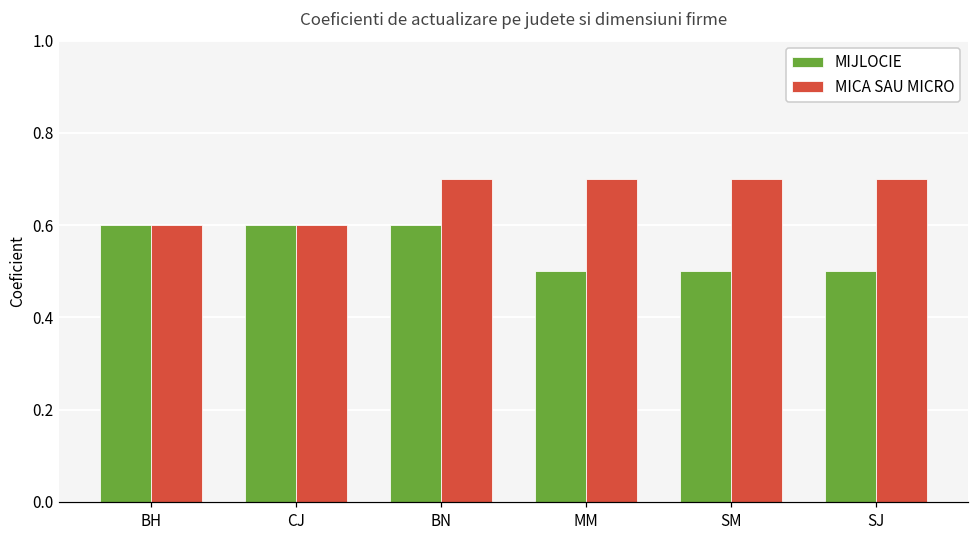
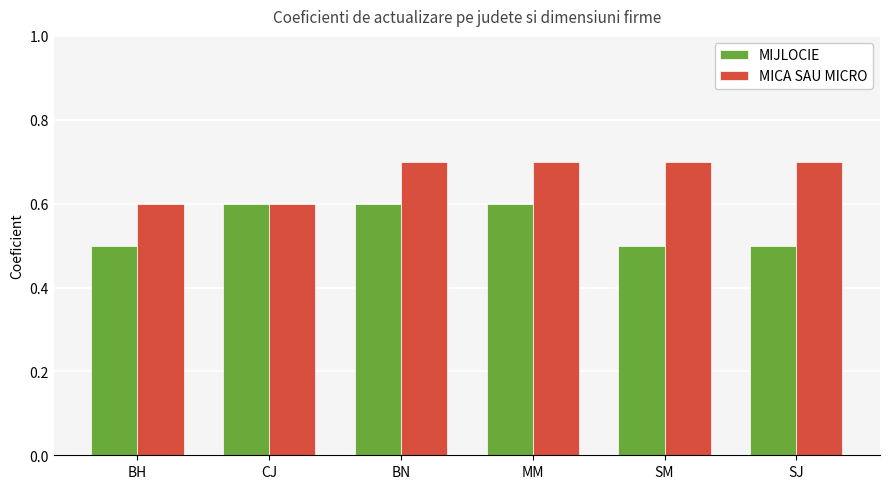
MIJLOCIE, BH: 0.6 -> 0.5
MIJLOCIE, MM: 0.5 -> 0.6
